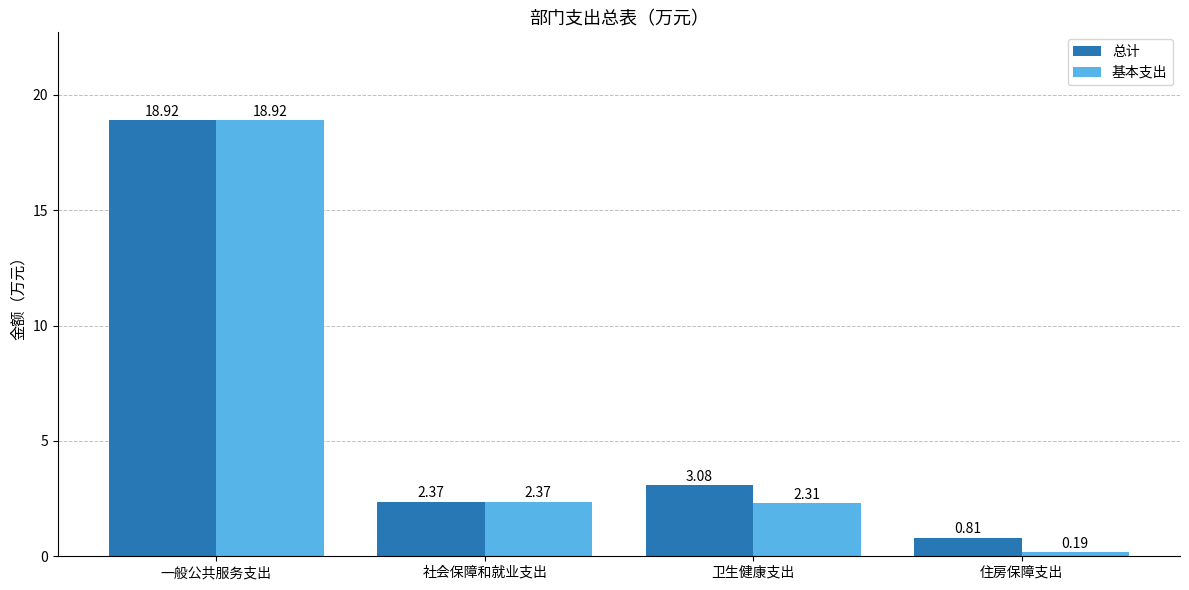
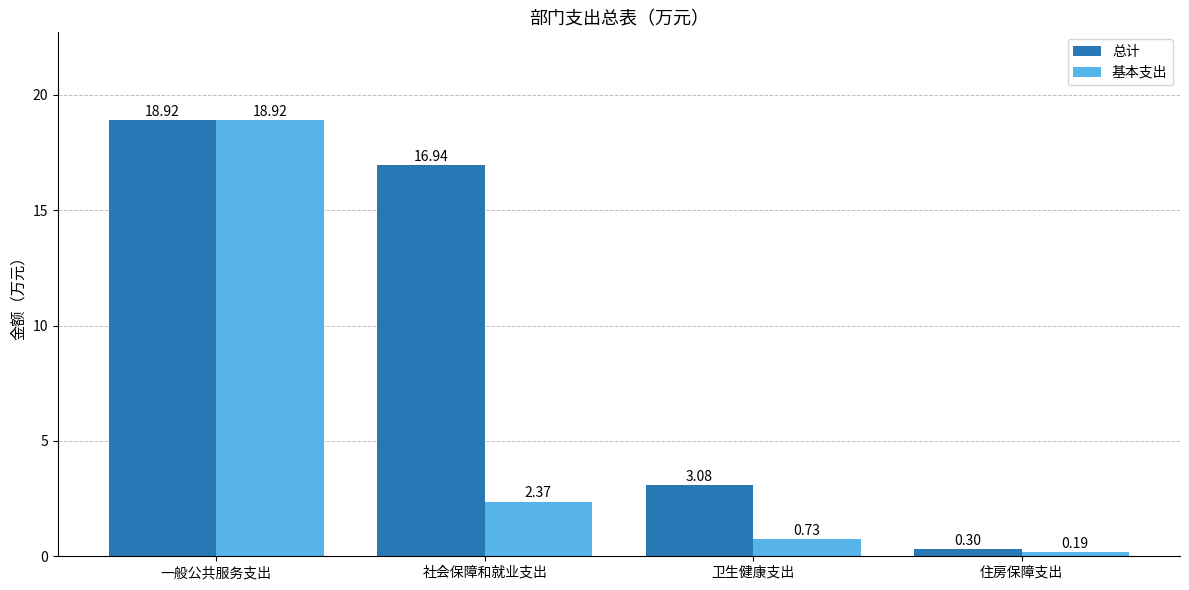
总计, 社会保障和就业支出: 2.37 -> 16.94
基本支出, 卫生健康支出: 2.31 -> 0.73
总计, 住房保障支出: 0.81 -> 0.30
